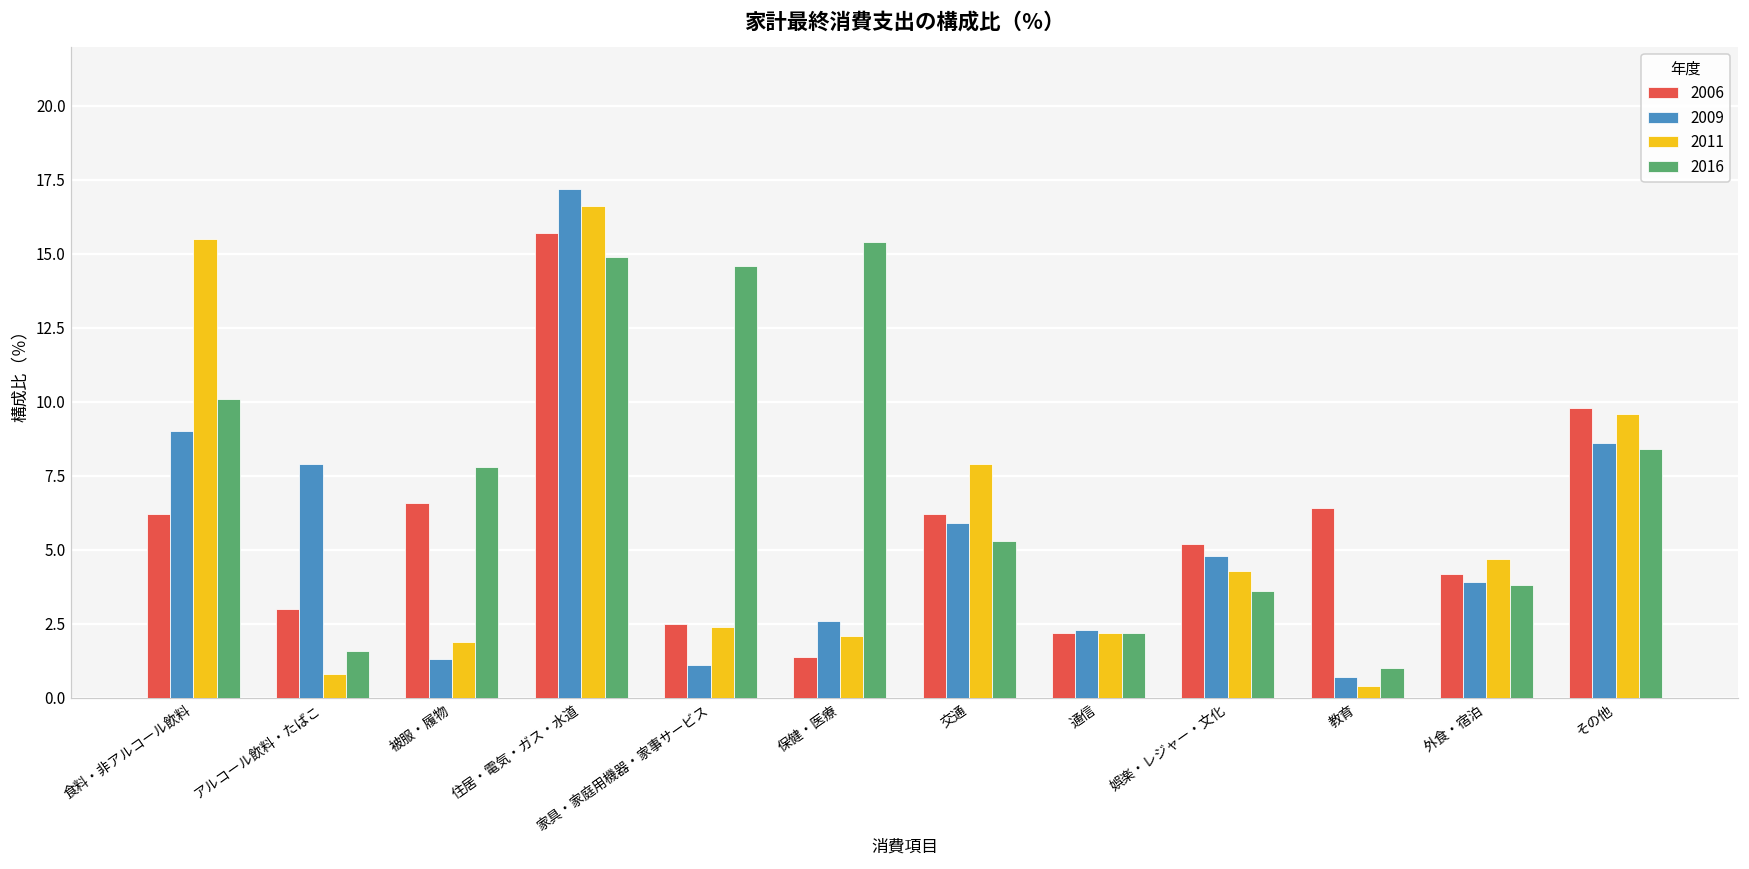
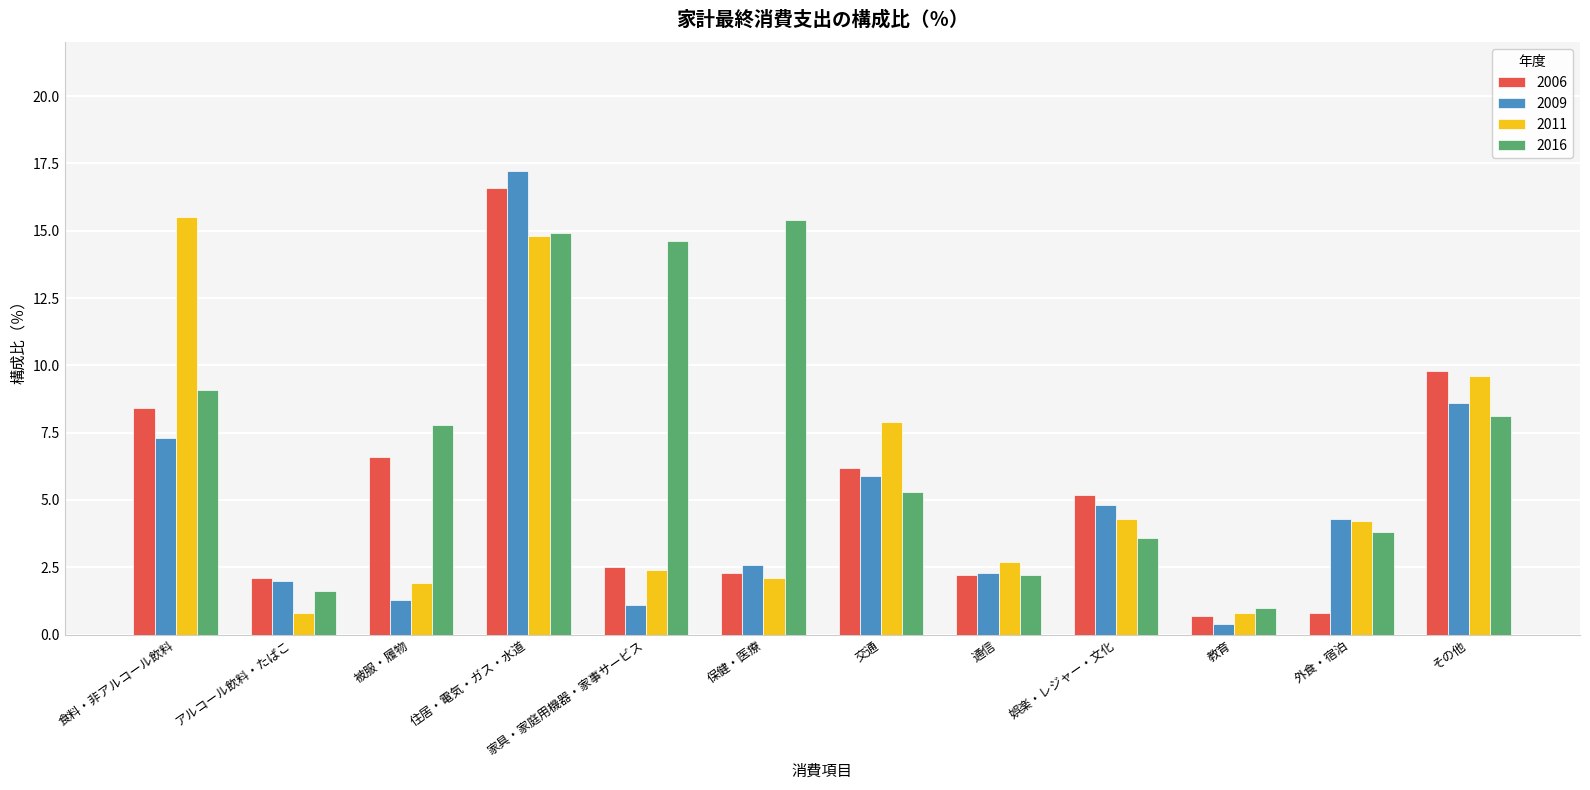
2006, 食料・非アルコール飲料: 6.2 -> 8.4
2009, 食料・非アルコール飲料: 9.0 -> 7.3
2016, 食料・非アルコール飲料: 10.1 -> 9.1
2006, アルコール飲料・たばこ: 3.0 -> 2.1
2009, アルコール飲料・たばこ: 7.9 -> 2.0
2006, 住居・電気・ガス・水道: 15.7 -> 16.6
2011, 住居・電気・ガス・水道: 16.6 -> 14.8
2006, 保健・医療: 1.4 -> 2.3
2011, 通信: 2.2 -> 2.7
2006, 教育: 6.4 -> 0.7
2009, 教育: 0.7 -> 0.4
2011, 教育: 0.4 -> 0.8
2006, 外食・宿泊: 4.2 -> 0.8
2009, 外食・宿泊: 3.9 -> 4.3
2011, 外食・宿泊: 4.7 -> 4.2
2016, その他: 8.4 -> 8.1
